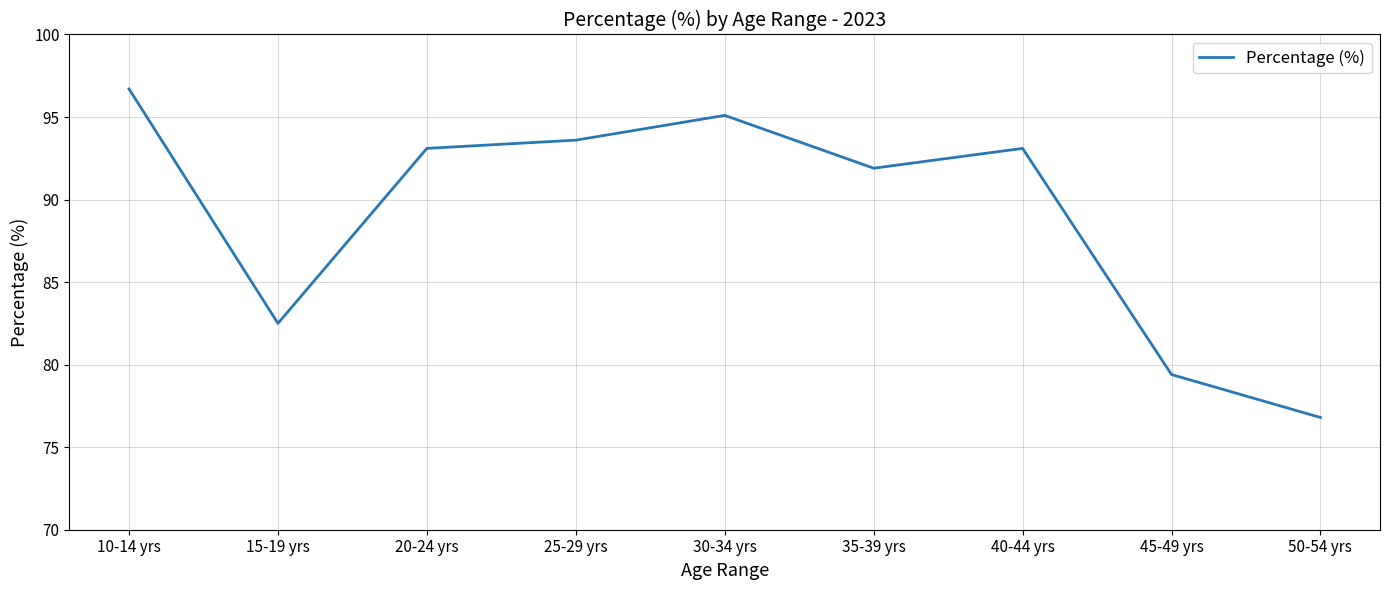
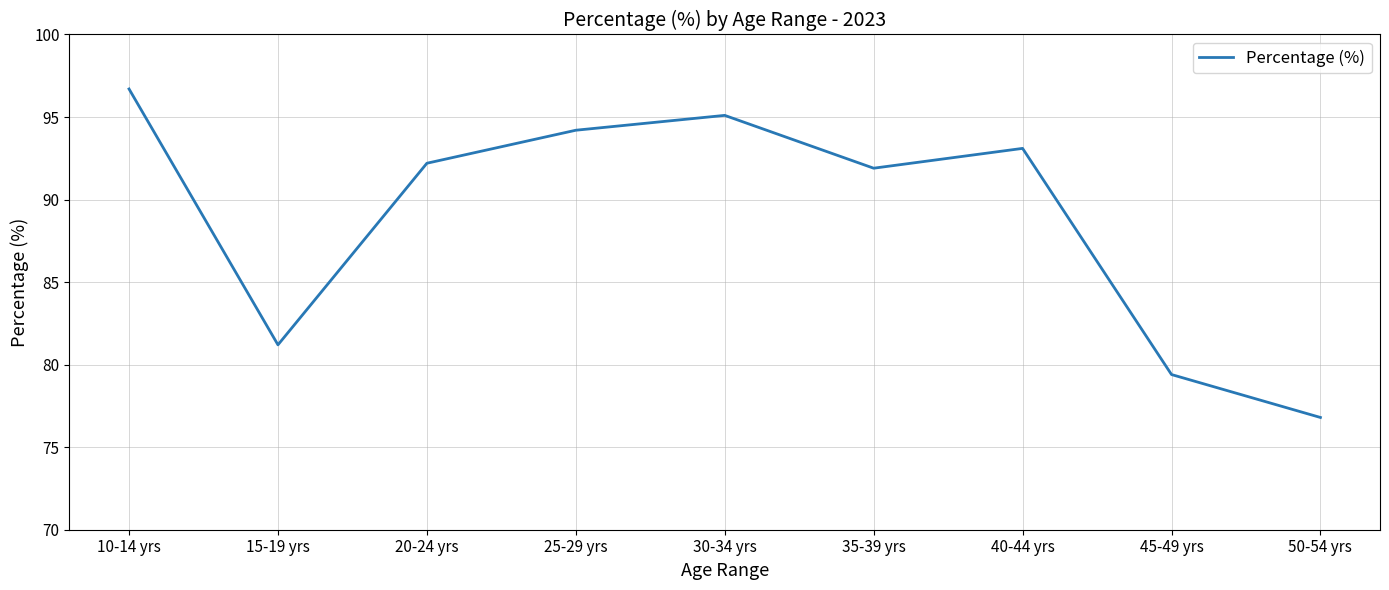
15-19 yrs: 82.5 -> 81.2
20-24 yrs: 93.1 -> 92.2
25-29 yrs: 93.6 -> 94.2
